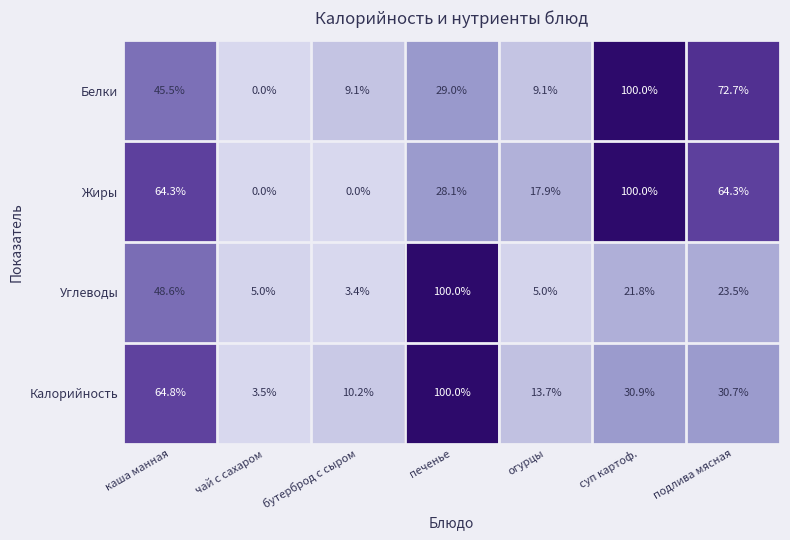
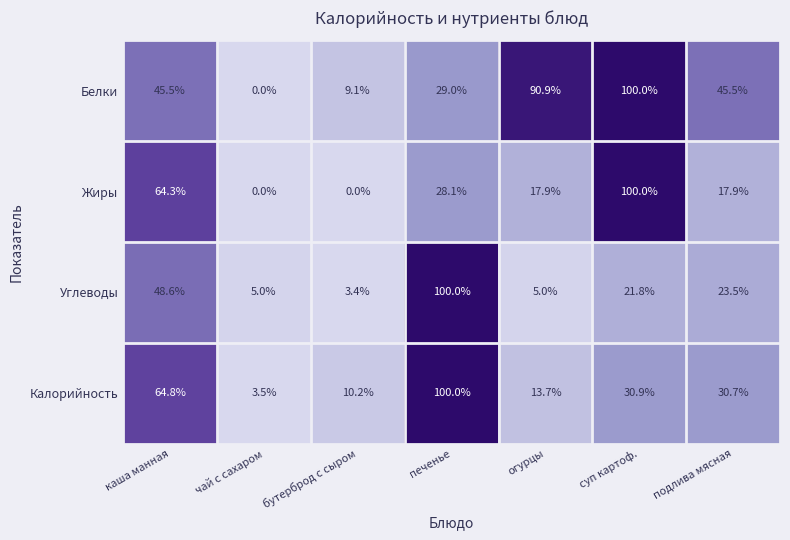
Белки, огурцы: 9.1% -> 90.9%
Белки, подлива мясная: 72.7% -> 45.5%
Жиры, подлива мясная: 64.3% -> 17.9%
